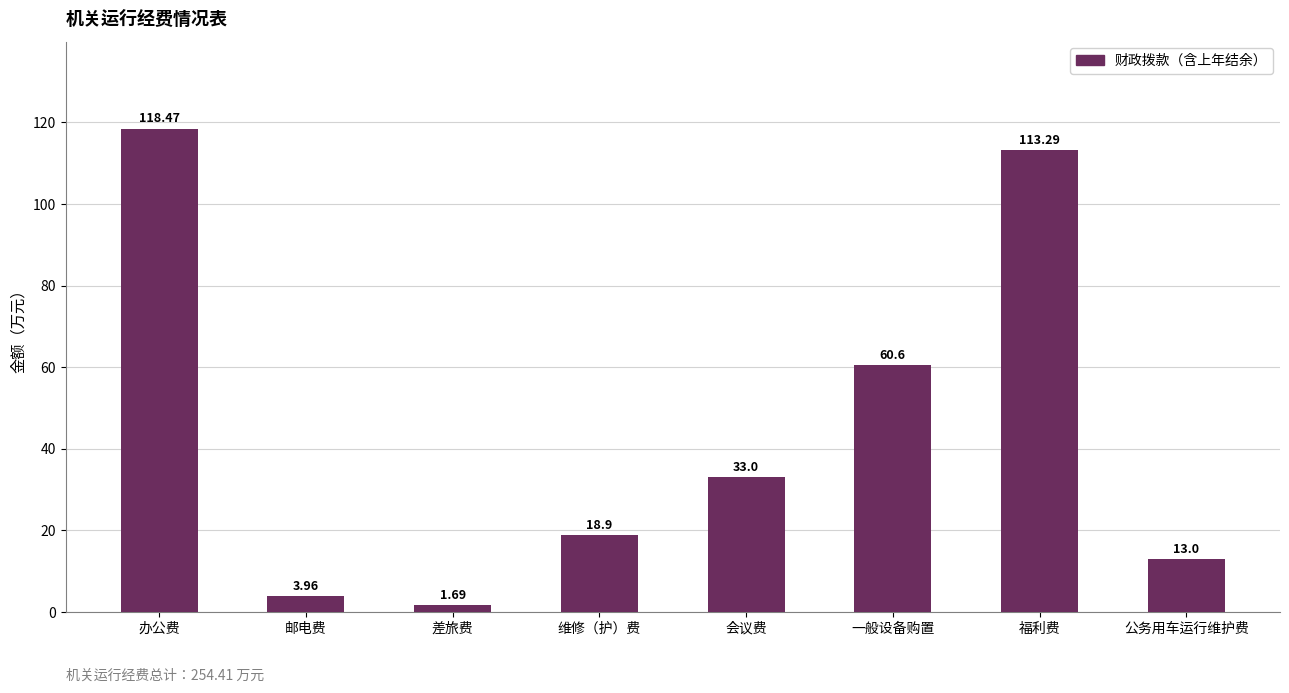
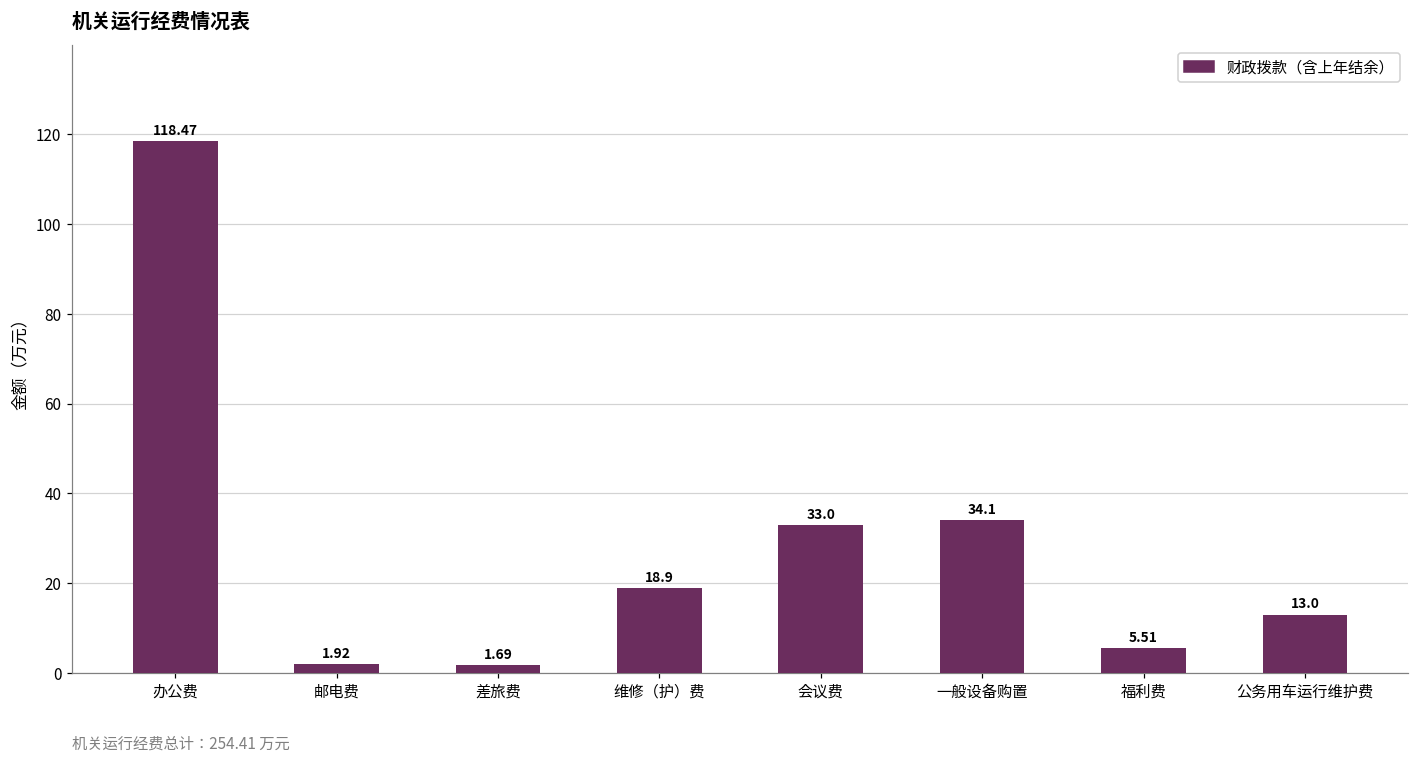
邮电费: 3.96 -> 1.92
一般设备购置: 60.6 -> 34.1
福利费: 113.29 -> 5.51
